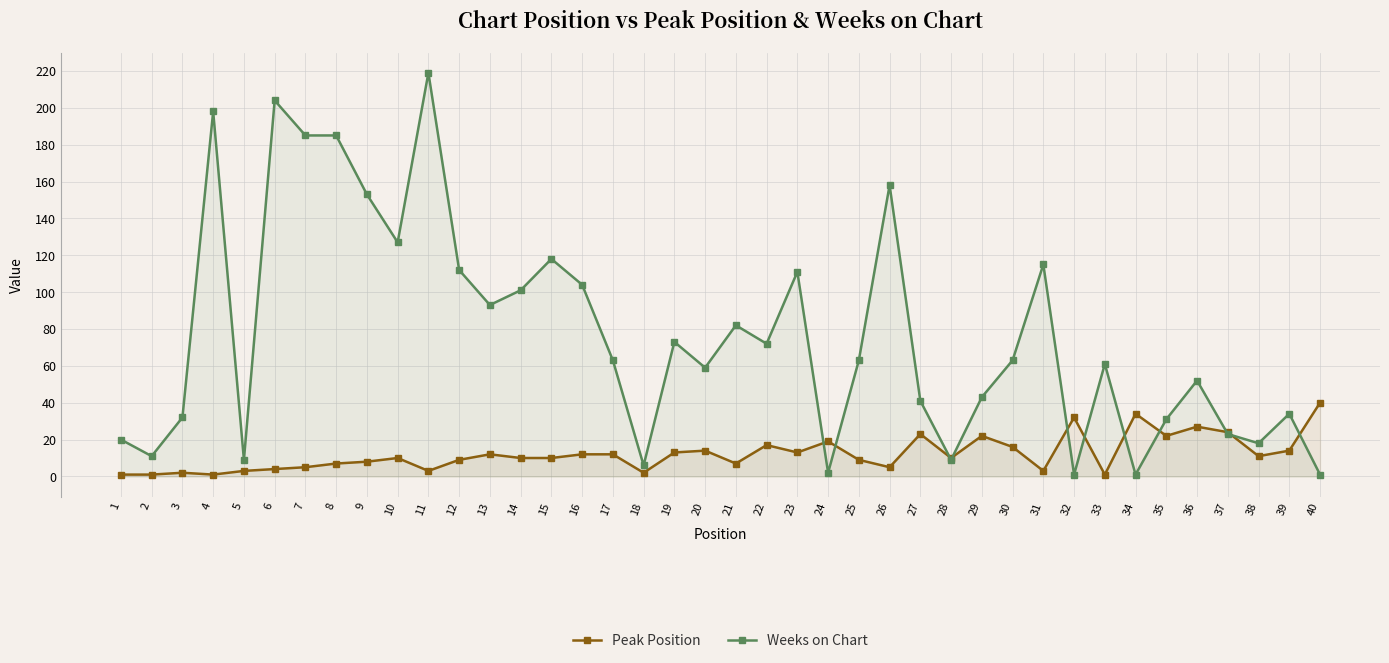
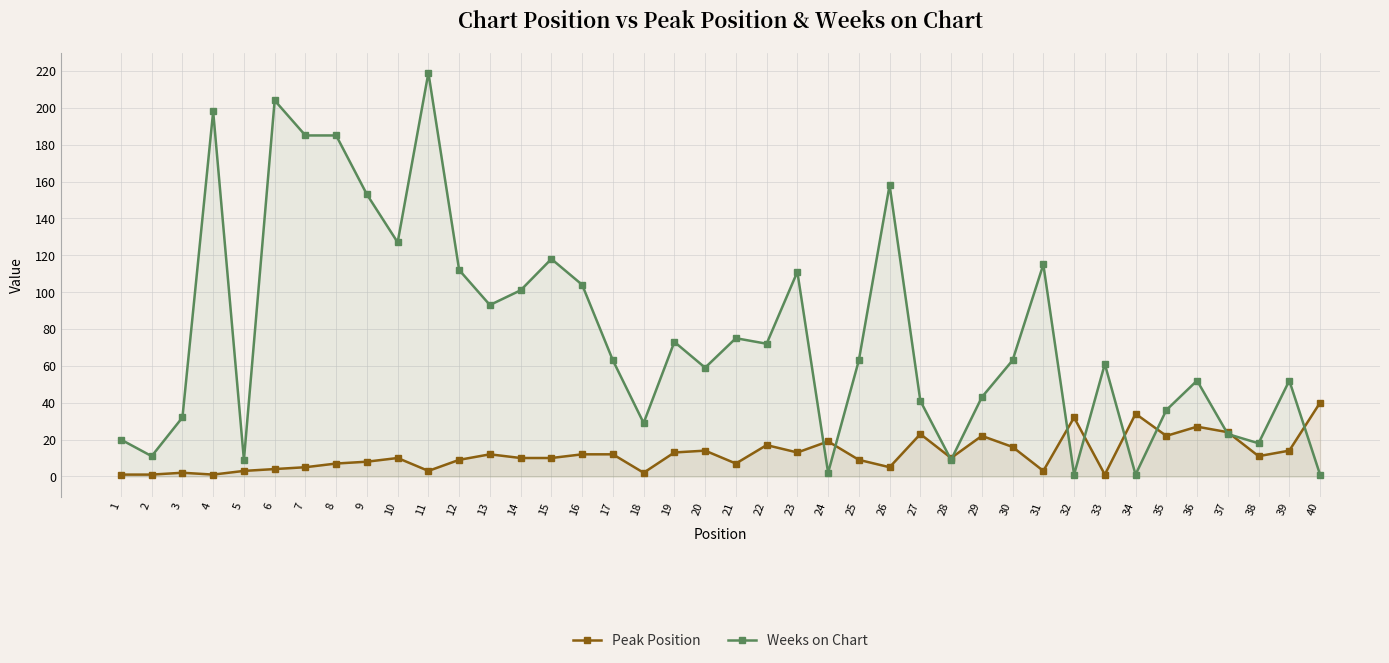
Weeks on Chart, 18: 6 -> 29
Weeks on Chart, 21: 82 -> 75
Weeks on Chart, 35: 31 -> 36
Weeks on Chart, 39: 34 -> 52
